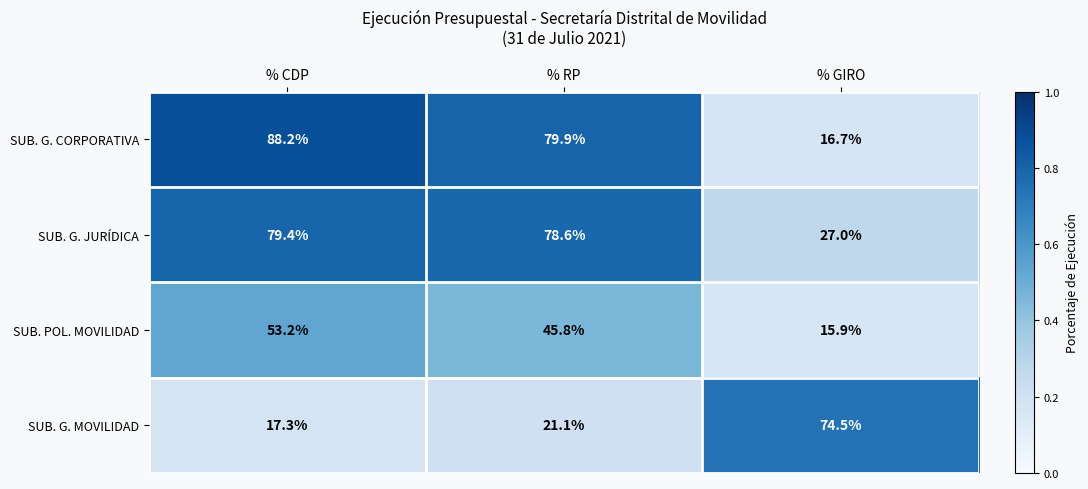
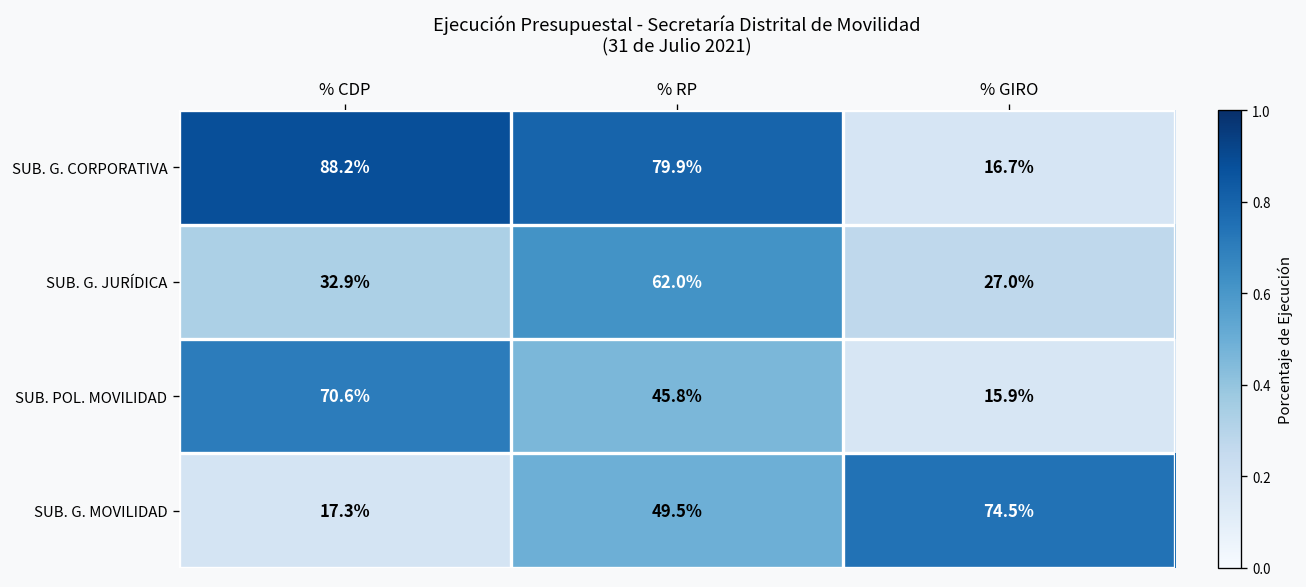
SUB. G. JURÍDICA, % CDP: 79.4% -> 32.9%
SUB. G. JURÍDICA, % RP: 78.6% -> 62.0%
SUB. POL. MOVILIDAD, % CDP: 53.2% -> 70.6%
SUB. G. MOVILIDAD, % RP: 21.1% -> 49.5%
